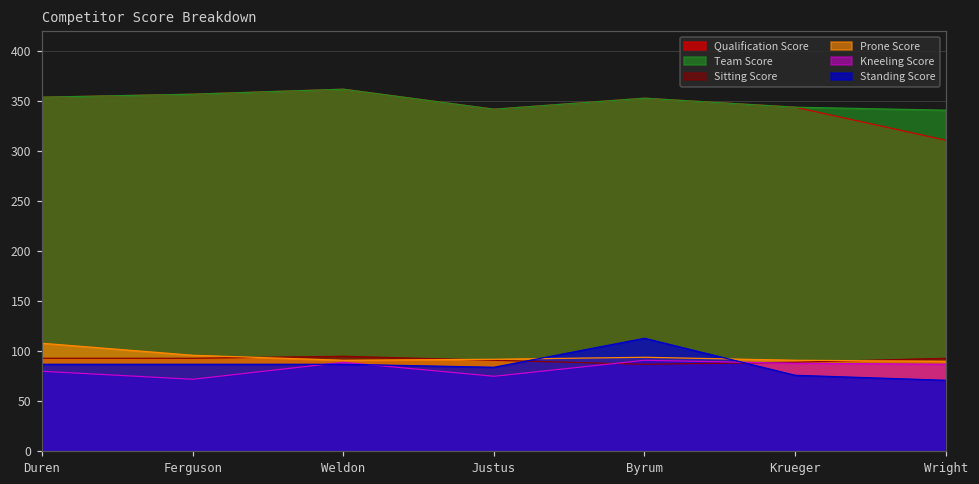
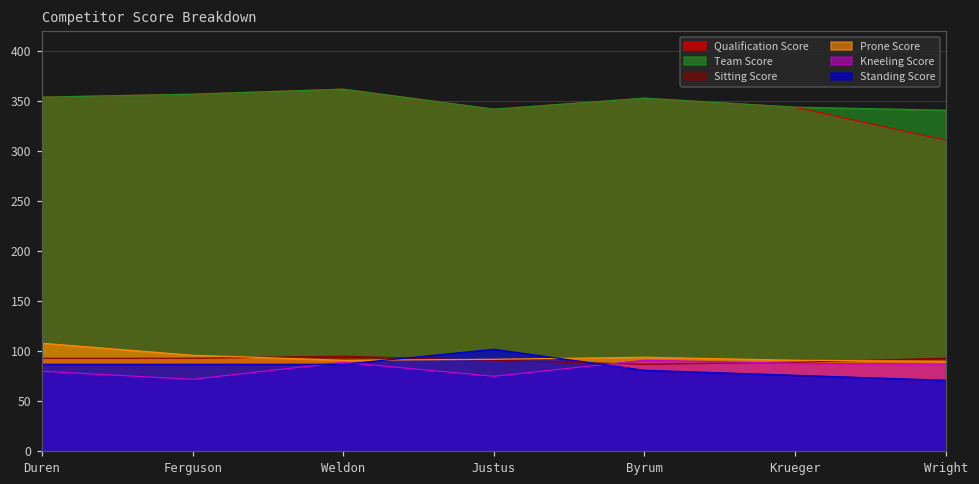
Standing Score, Justus: 80 -> 100
Standing Score, Byrum: 110 -> 80
